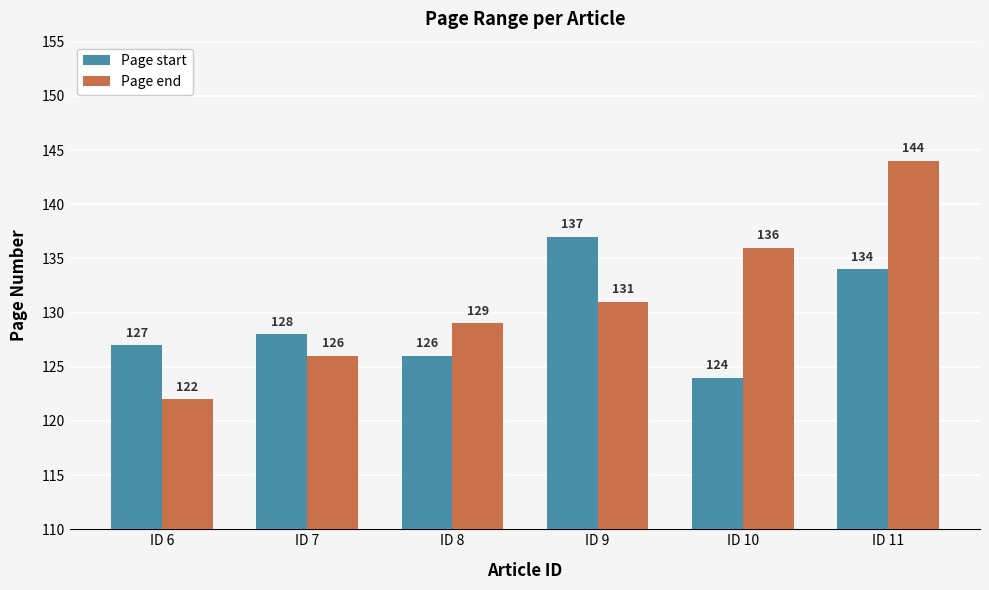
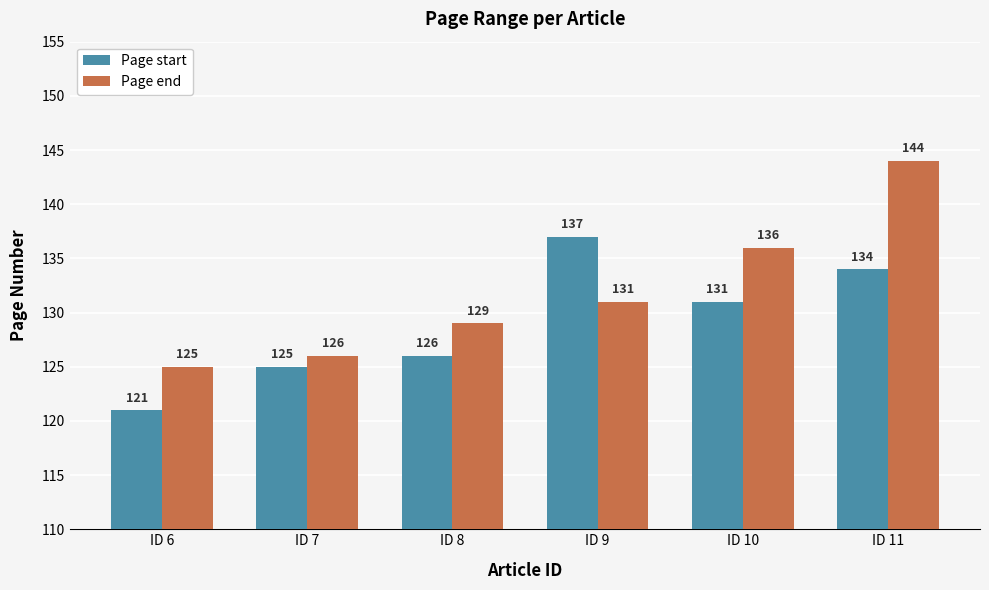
Page start, ID 6: 127 -> 121
Page end, ID 6: 122 -> 125
Page start, ID 7: 128 -> 125
Page start, ID 10: 124 -> 131
